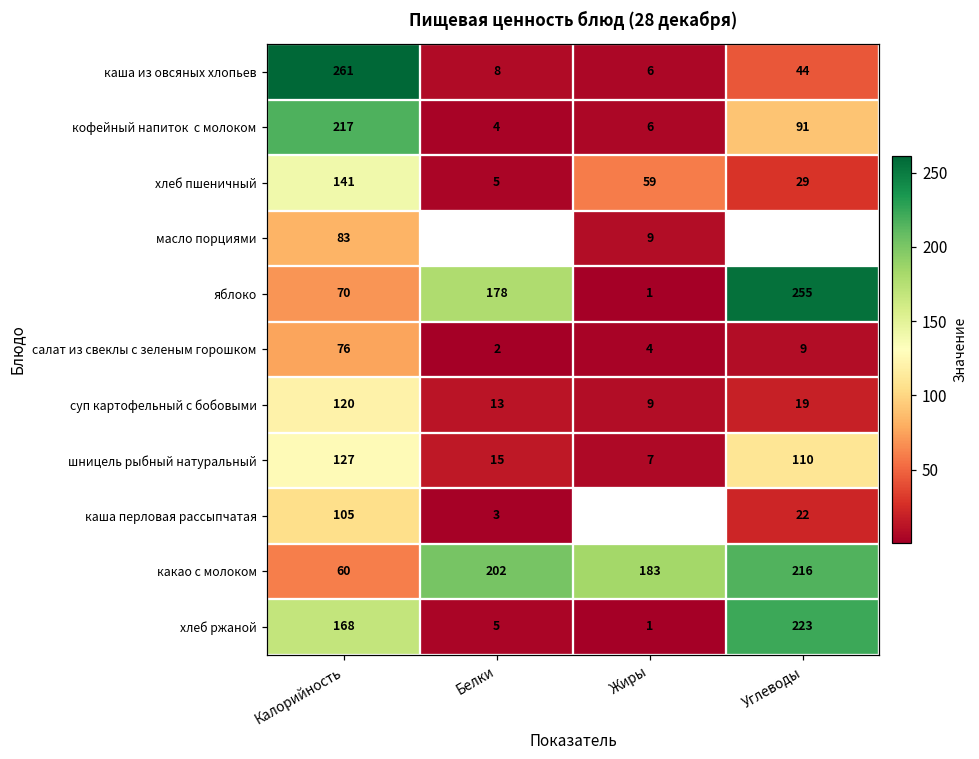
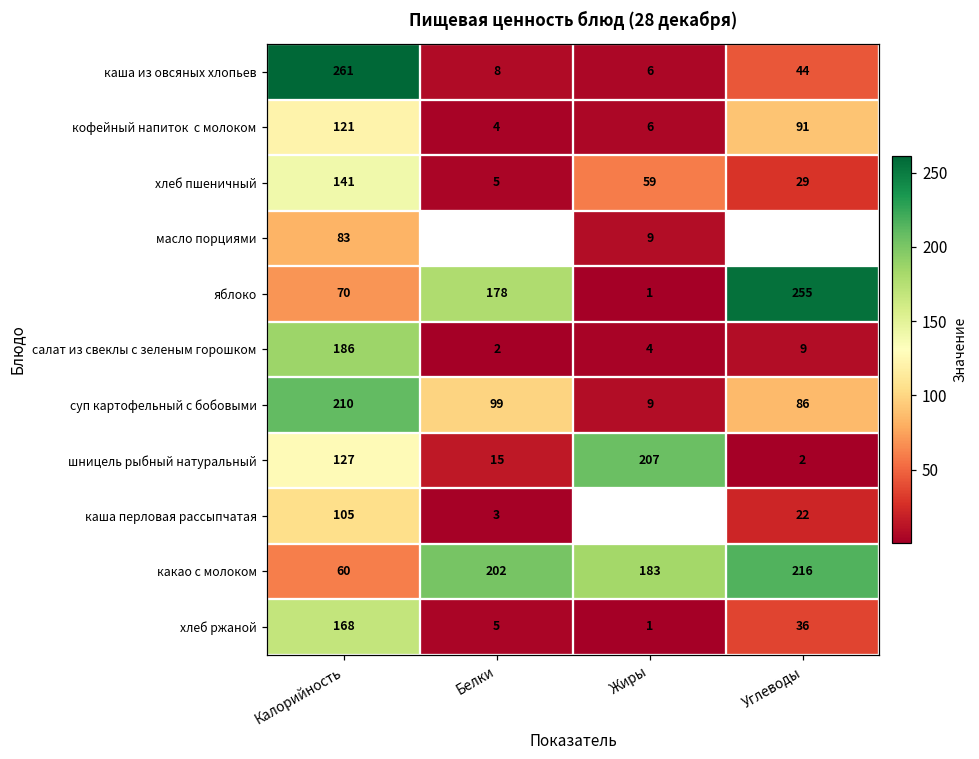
кофейный напиток с молоком, Калорийность: 217 -> 121
салат из свеклы с зеленым горошком, Калорийность: 76 -> 186
суп картофельный с бобовыми, Калорийность: 120 -> 210
суп картофельный с бобовыми, Белки: 13 -> 99
суп картофельный с бобовыми, Углеводы: 19 -> 86
шницель рыбный натуральный, Жиры: 7 -> 207
шницель рыбный натуральный, Углеводы: 110 -> 2
хлеб ржаной, Углеводы: 223 -> 36
